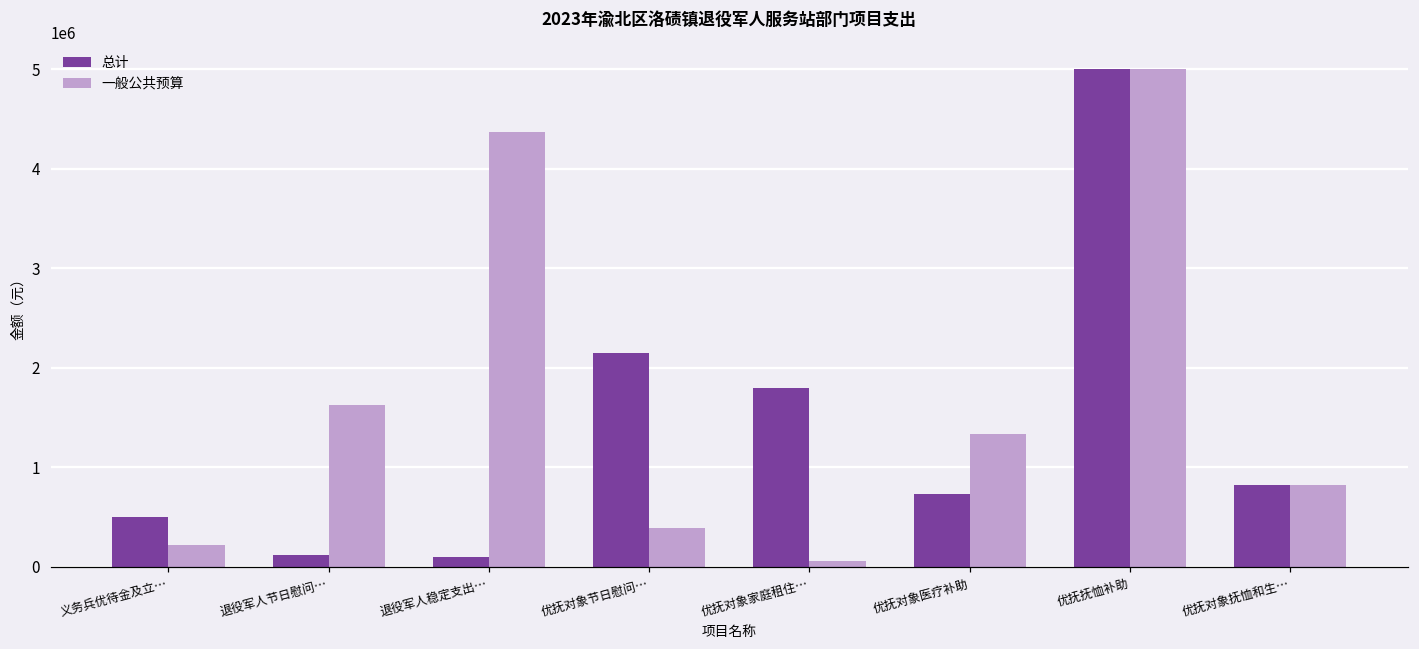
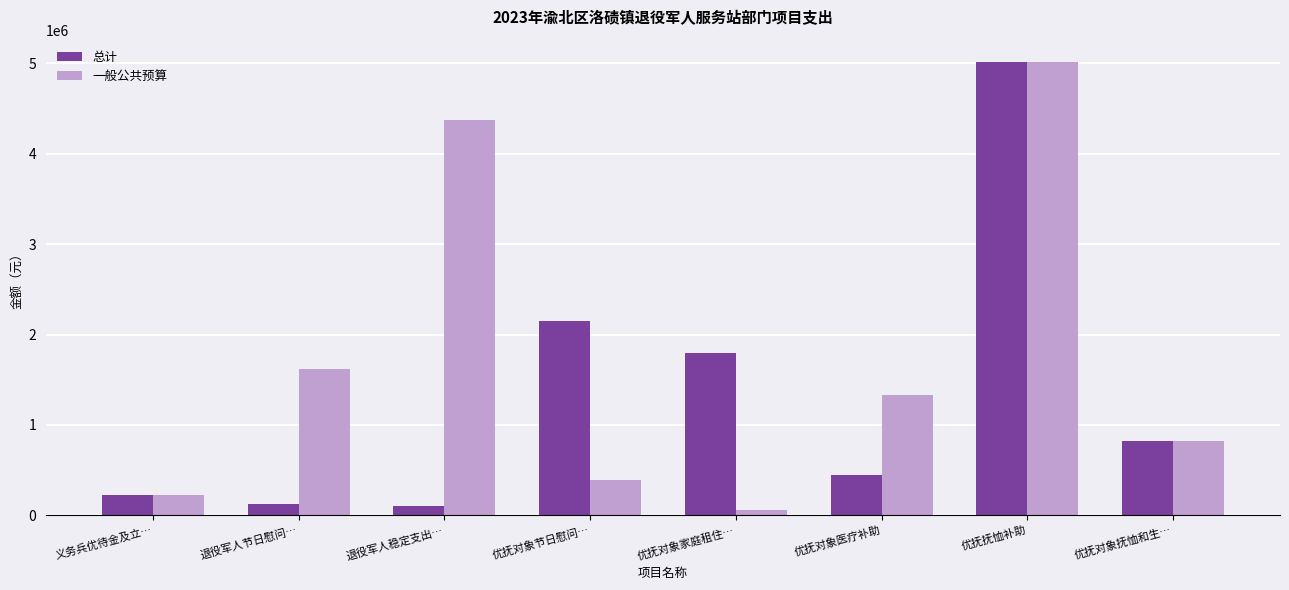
总计, 义务兵优待金及立…: 500000 -> 200000
总计, 优抚对象医疗补助: 700000 -> 500000
